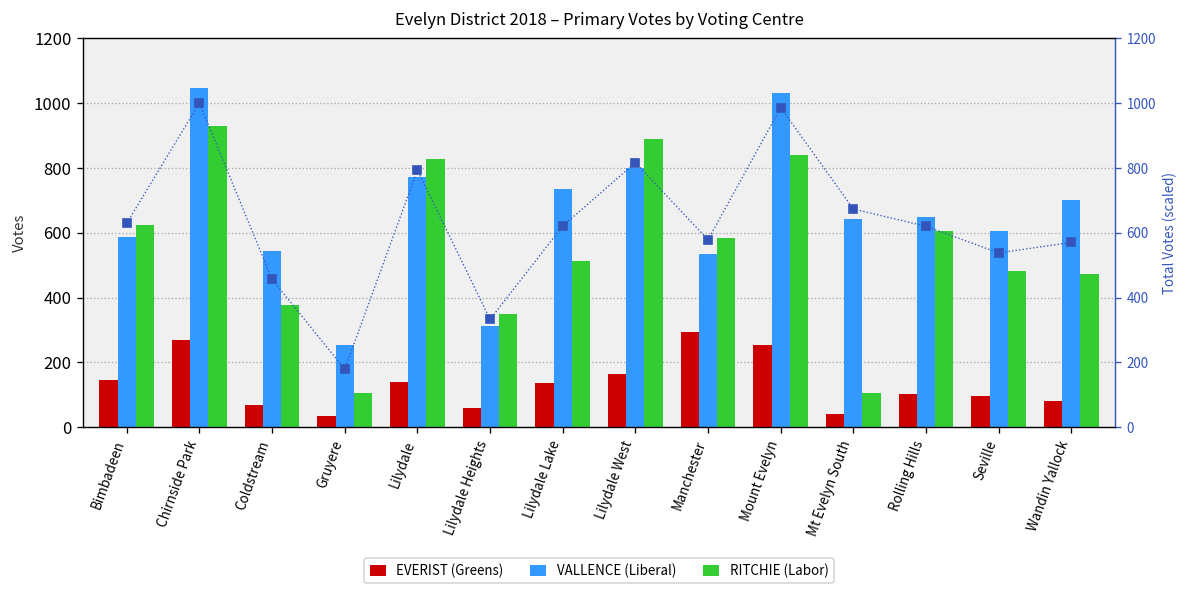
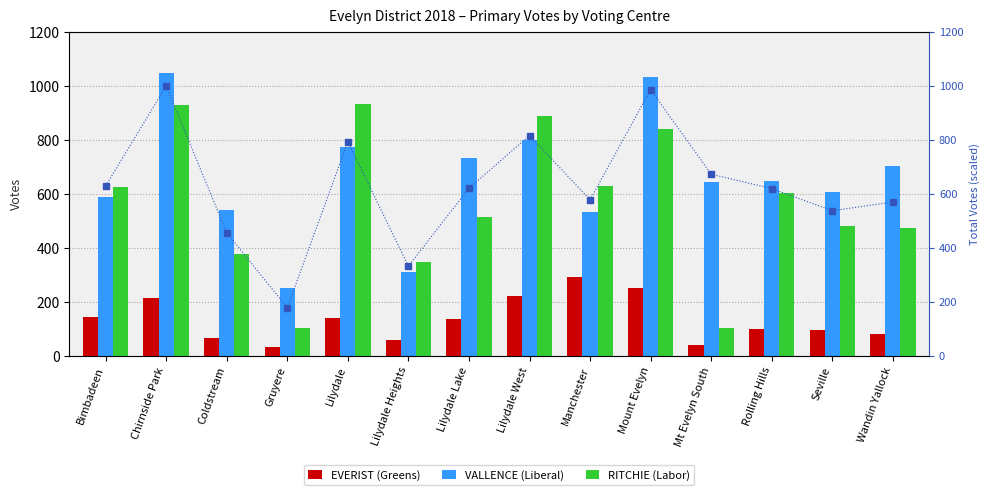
EVERIST (Greens), Chirnside Park: 270 -> 210
RITCHIE (Labor), Lilydale: 830 -> 930
EVERIST (Greens), Lilydale West: 160 -> 220
RITCHIE (Labor), Manchester: 580 -> 630
